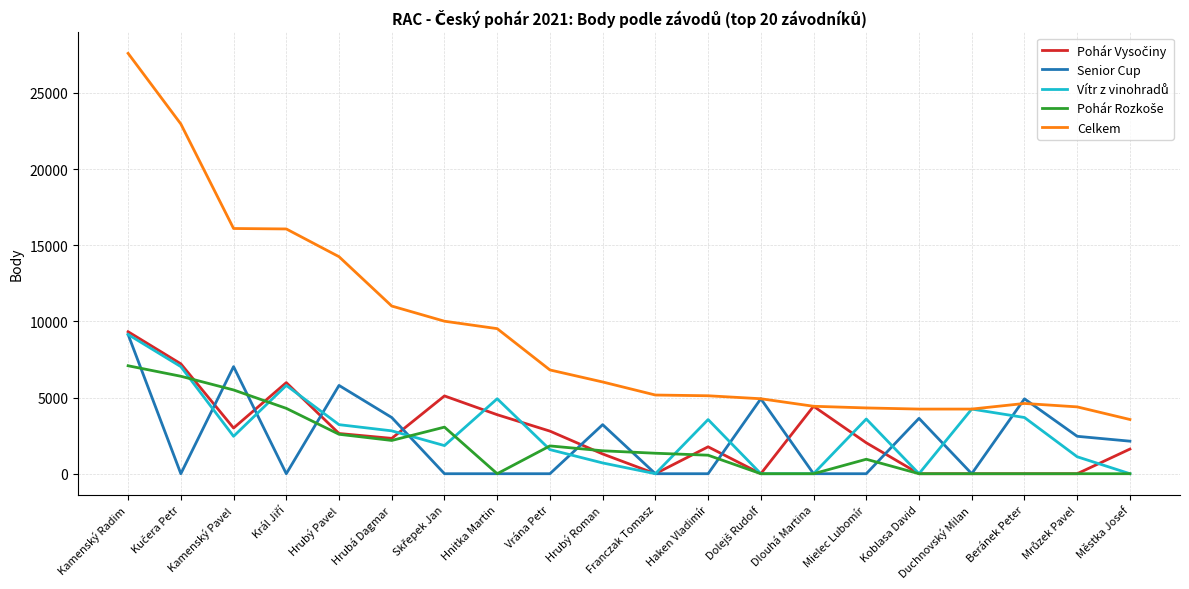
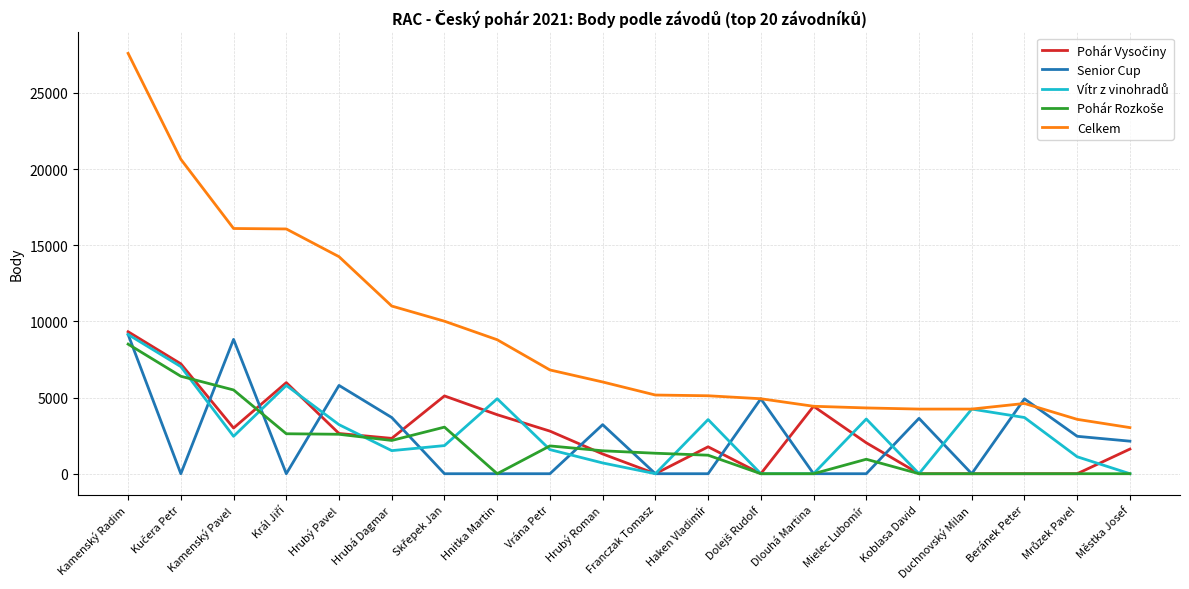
Pohár Rozkoše, Kamenský Radim: 7100 -> 8500
Celkem, Kučera Petr: 23000 -> 20600
Senior Cup, Kamenský Pavel: 7000 -> 8800
Pohár Rozkoše, Král Jiří: 4300 -> 2600
Vítr z vinohradů, Hrubá Dagmar: 2800 -> 1500
Celkem, Hnitka Martin: 9500 -> 8800
Celkem, Mrůzek Pavel: 4400 -> 3600
Celkem, Městka Josef: 3600 -> 3000
